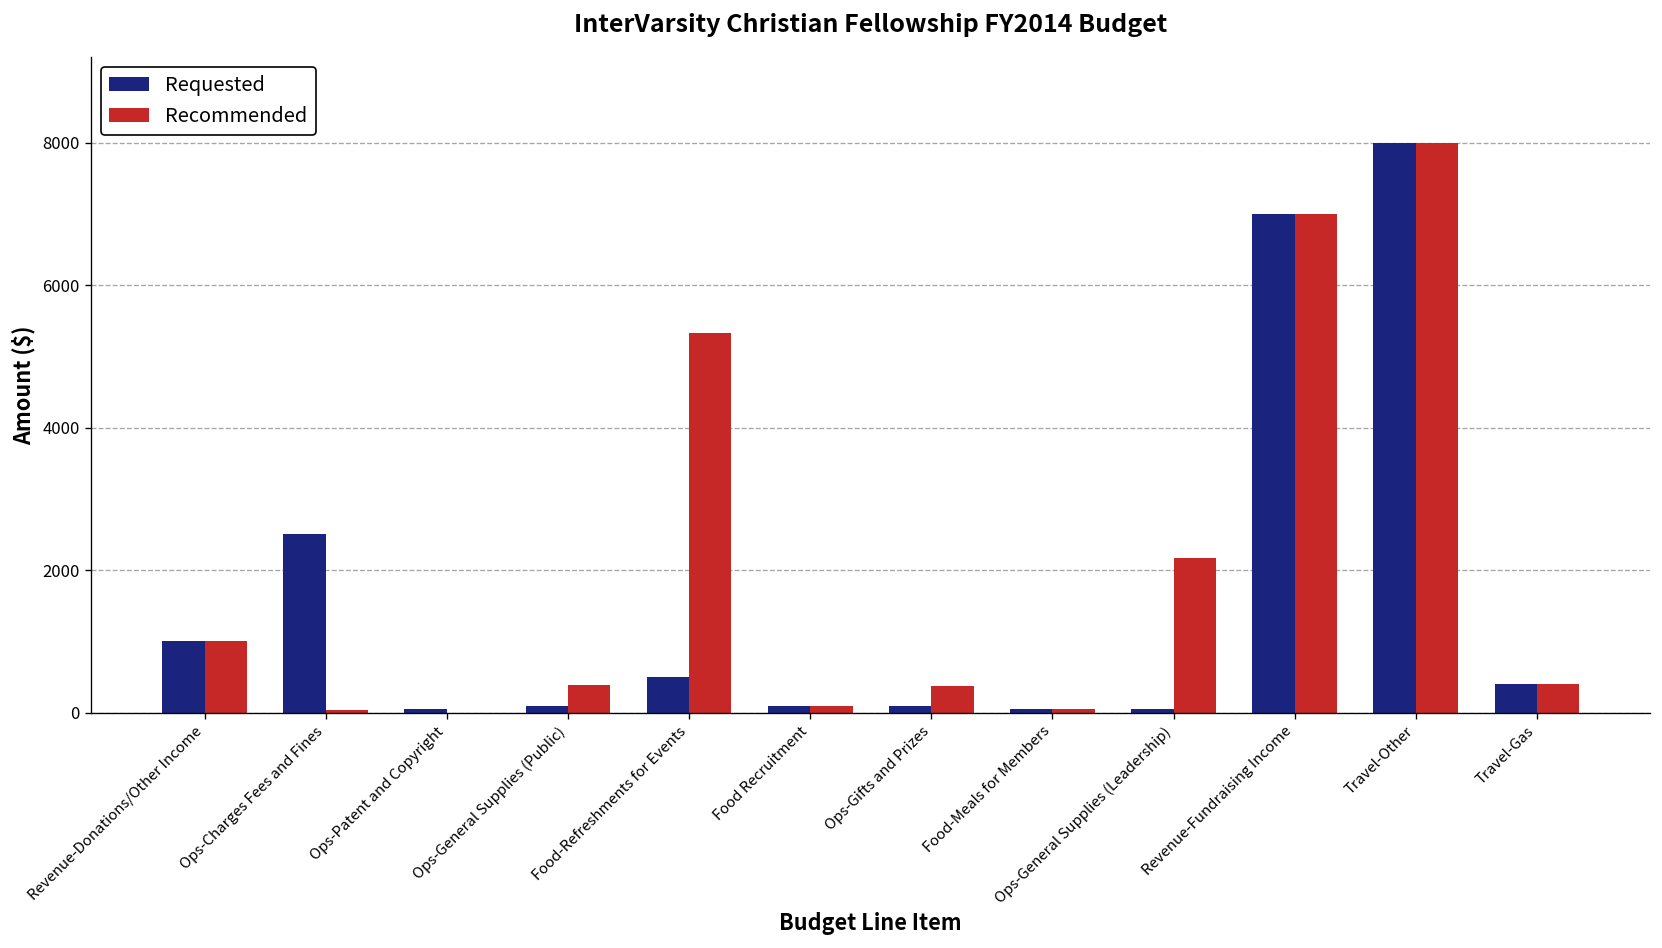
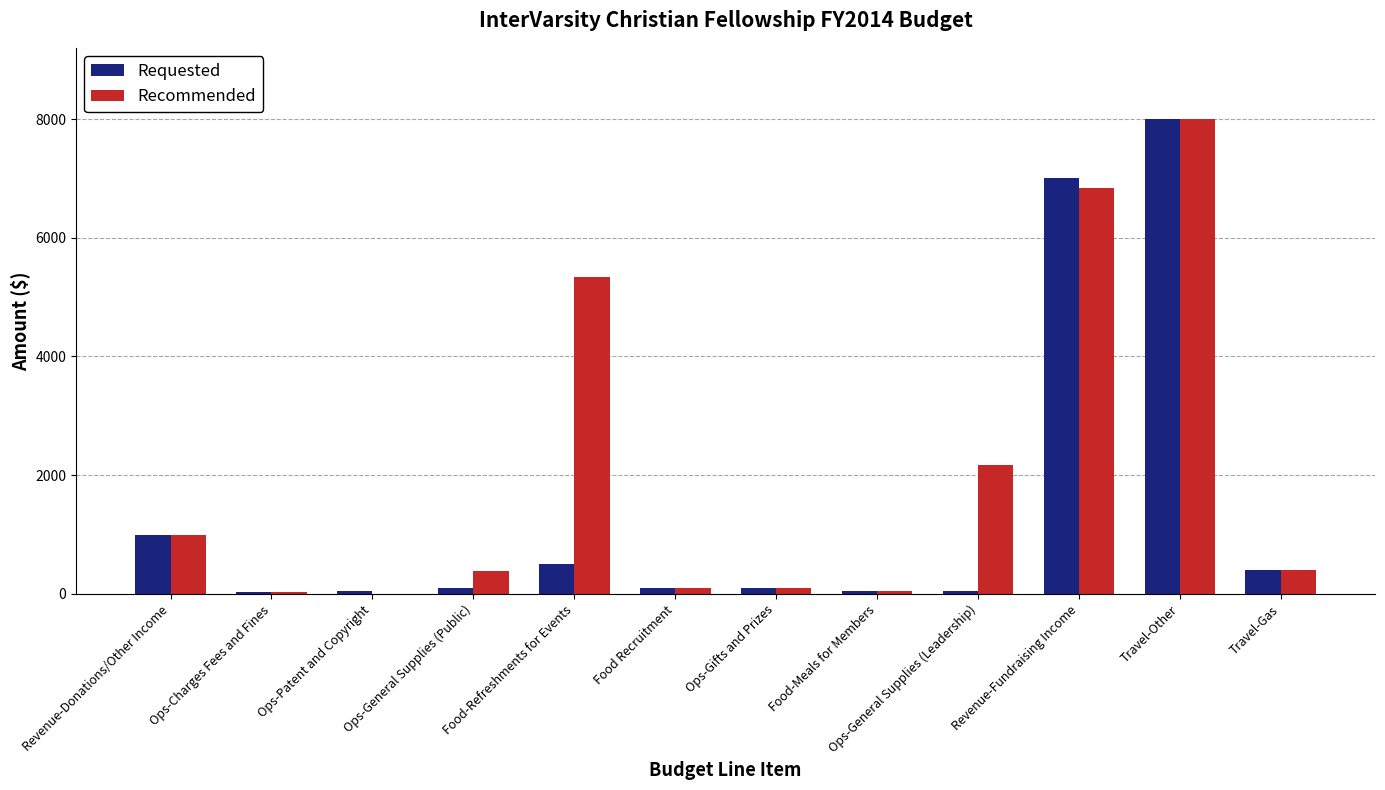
Requested, Ops-Charges Fees and Fines: 2500 -> 0
Recommended, Ops-Gifts and Prizes: 400 -> 100
Recommended, Revenue-Fundraising Income: 7000 -> 6800
